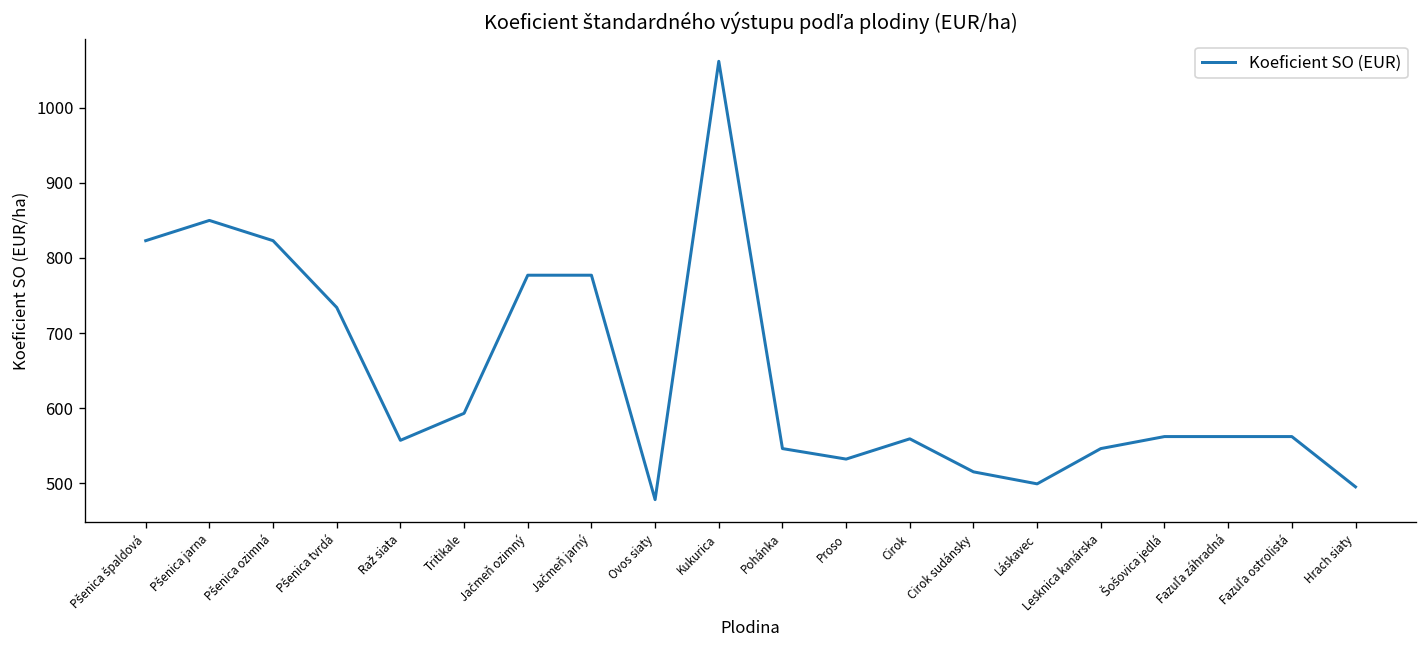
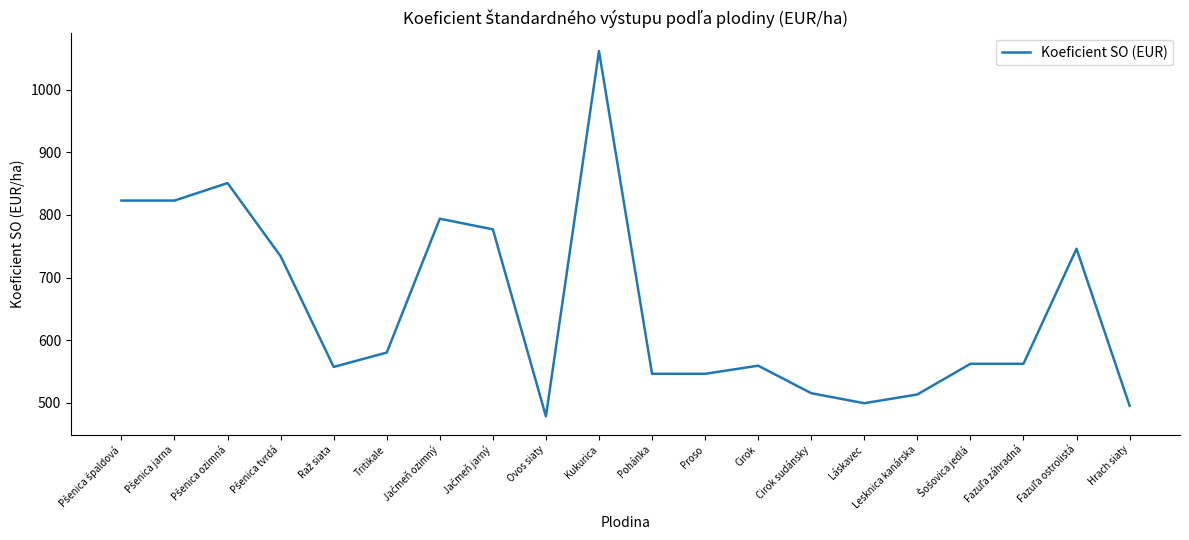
Pšenica jarna: 850 -> 820
Pšenica ozimná: 820 -> 850
Tritikale: 590 -> 580
Jačmeň ozimný: 780 -> 790
Proso: 530 -> 550
Lesknica kanárska: 550 -> 510
Fazuľa ostrolistá: 560 -> 750
